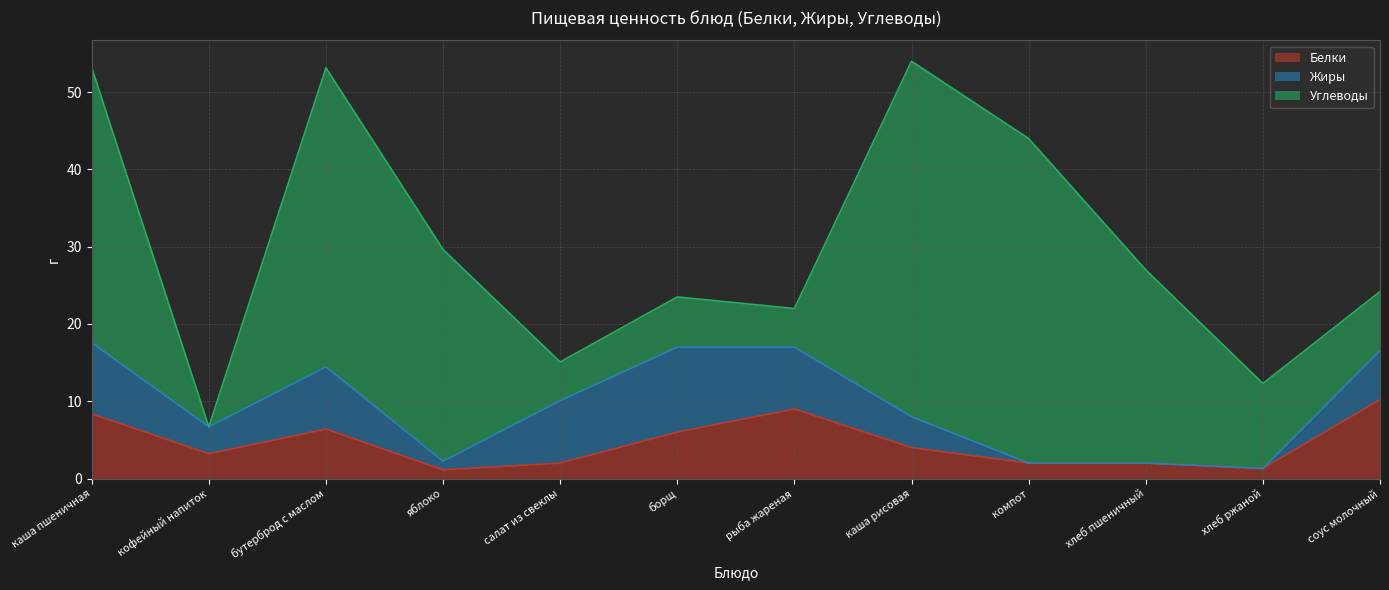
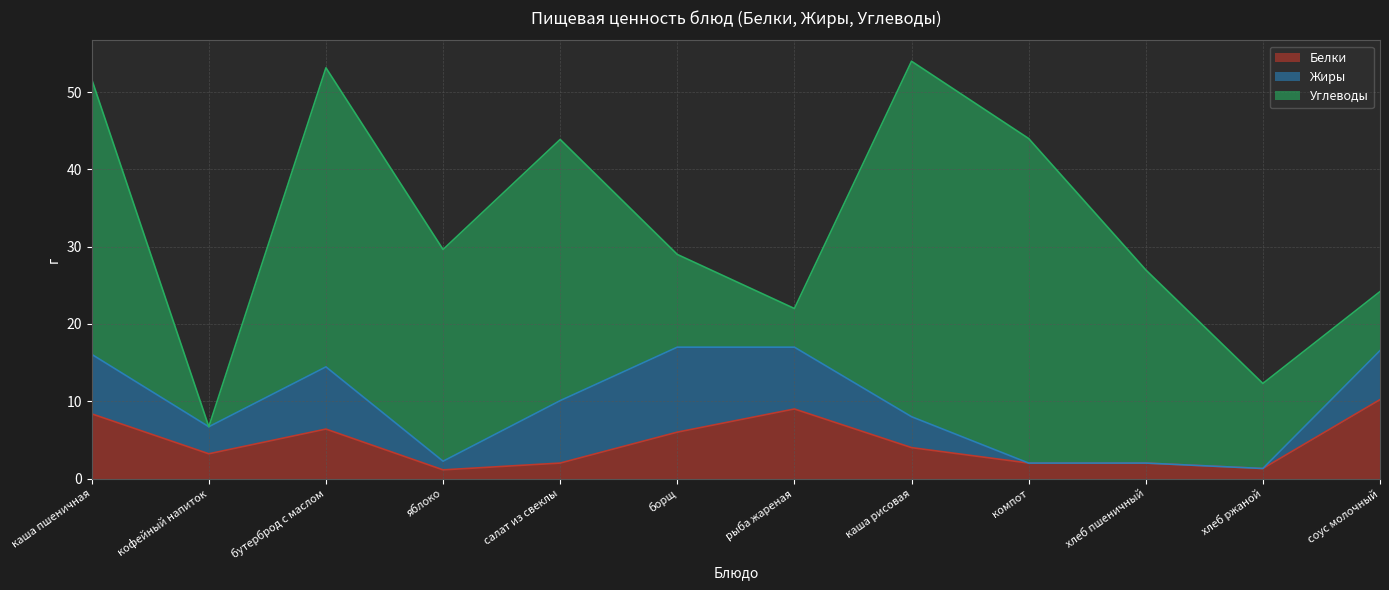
Жиры, каша пшеничная: 9 -> 8
Углеводы, салат из свеклы: 5 -> 34
Углеводы, борщ: 7 -> 12
